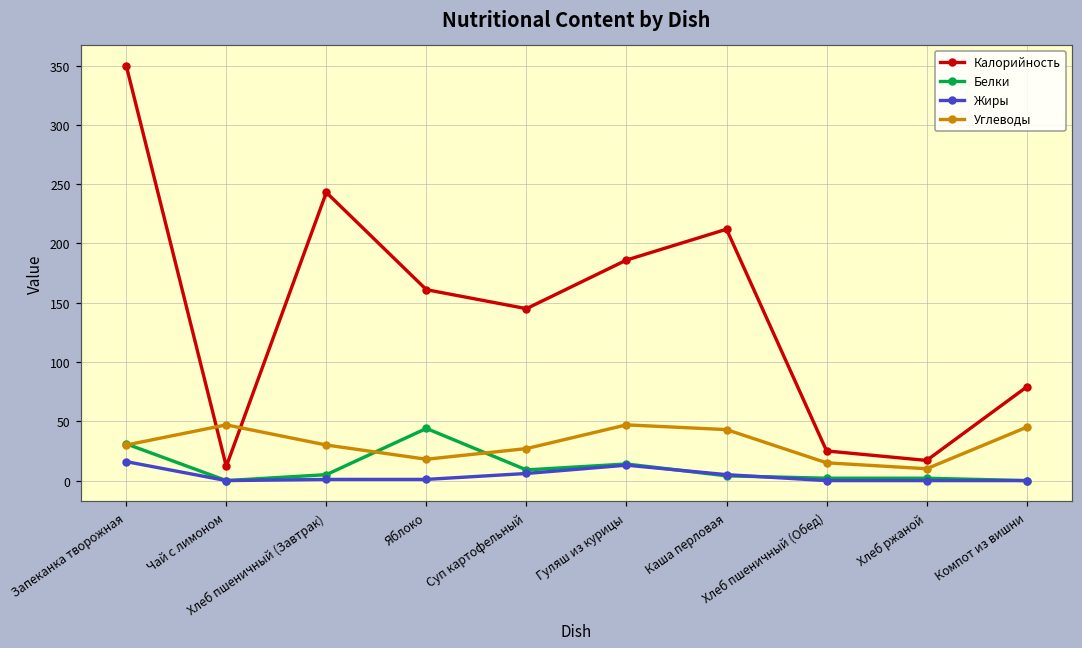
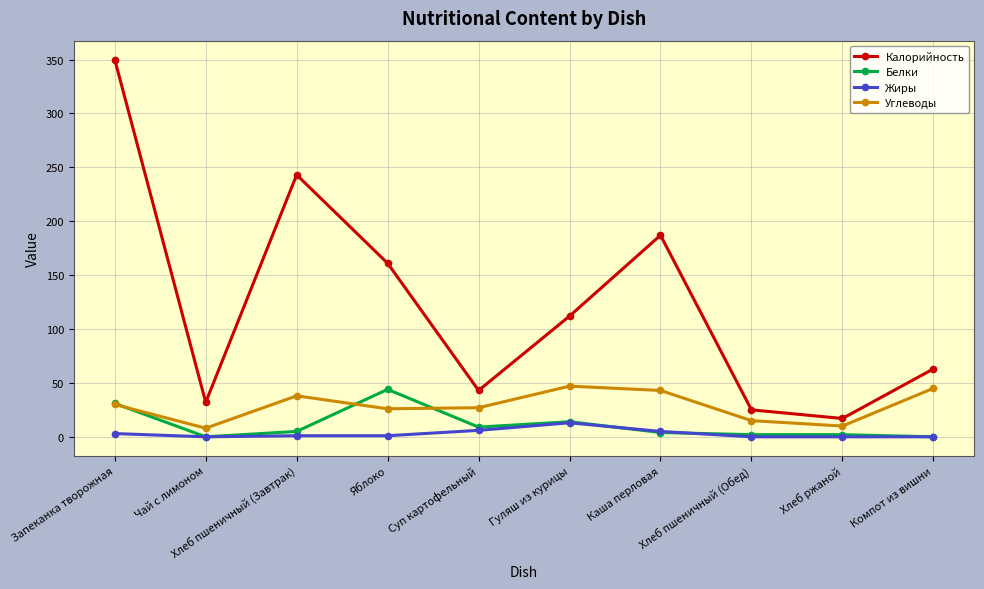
Жиры, Запеканка творожная: 16 -> 3
Калорийность, Чай с лимоном: 12 -> 32
Углеводы, Чай с лимоном: 47 -> 8
Углеводы, Хлеб пшеничный (Завтрак): 30 -> 38
Углеводы, Яблоко: 18 -> 26
Калорийность, Суп картофельный: 145 -> 43
Калорийность, Гуляш из курицы: 186 -> 112
Калорийность, Каша перловая: 212 -> 187
Калорийность, Компот из вишни: 79 -> 63
